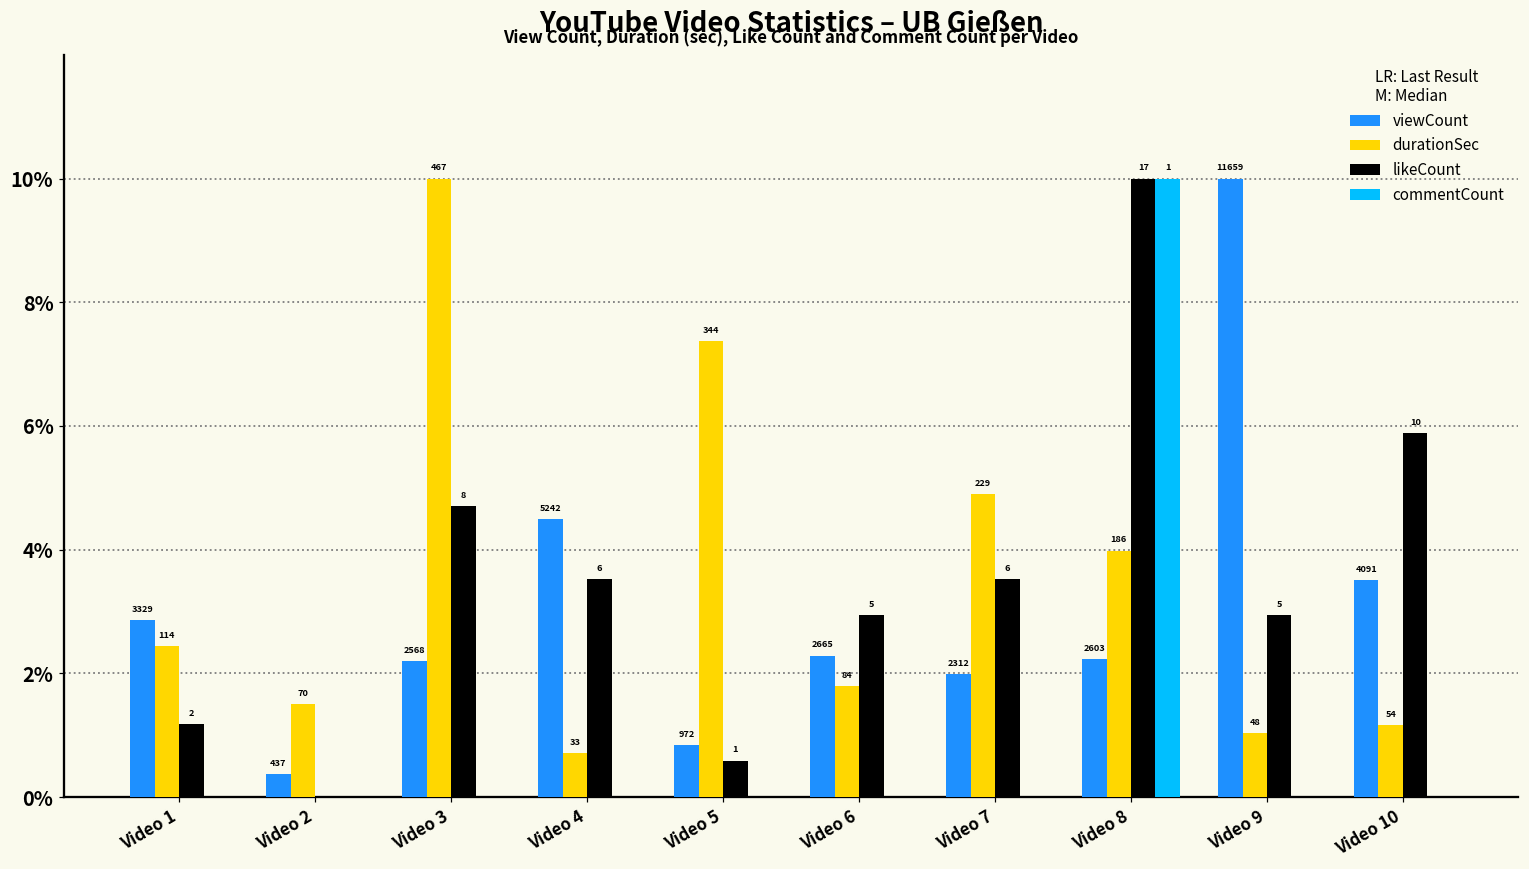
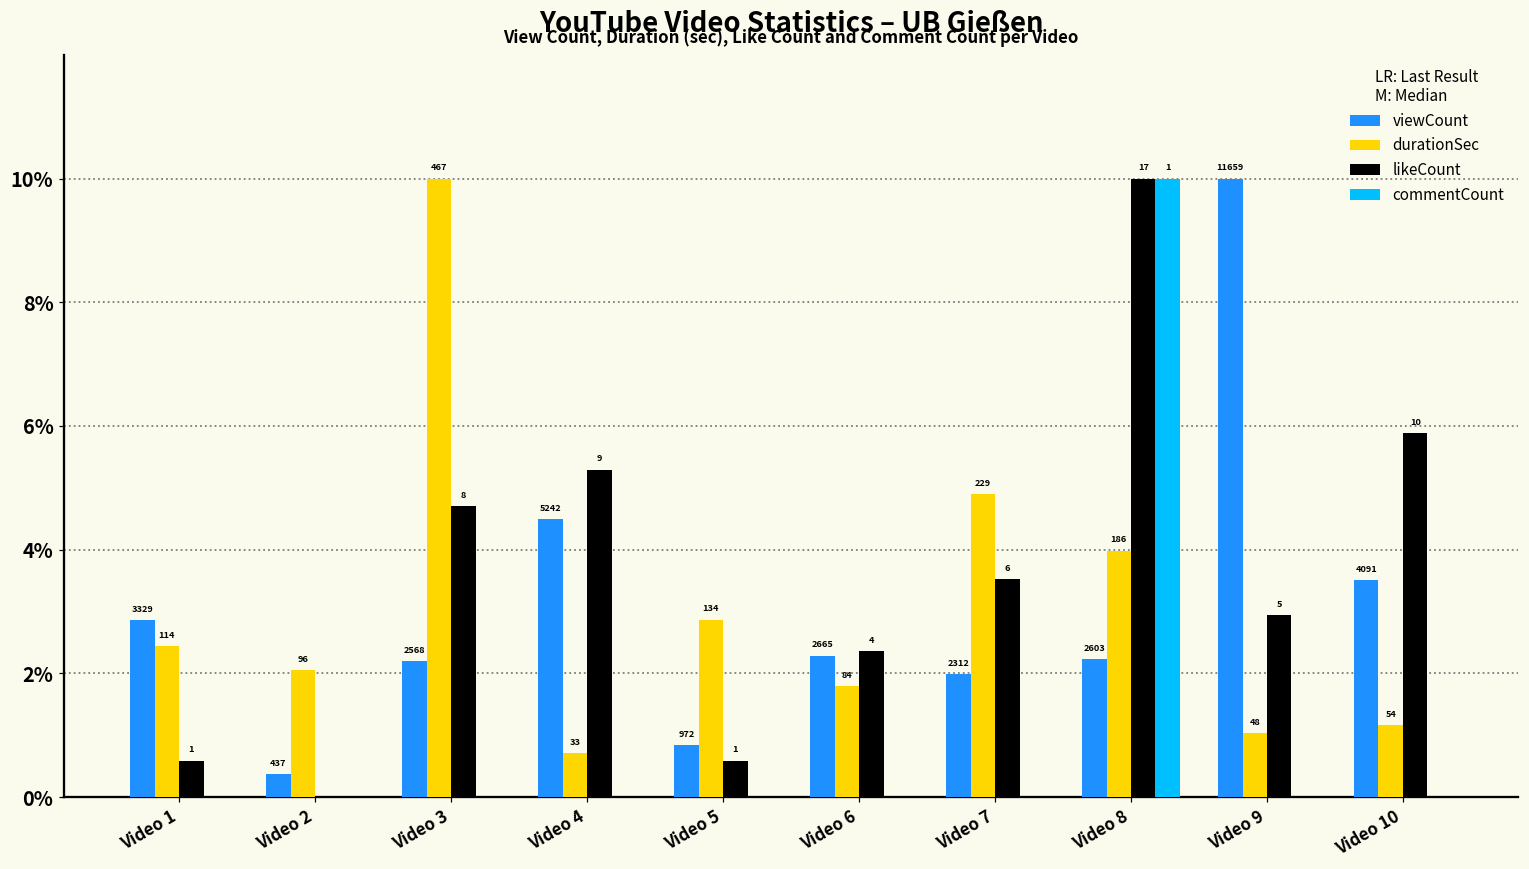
likeCount, Video 1: 2 -> 1
durationSec, Video 2: 70 -> 96
likeCount, Video 4: 6 -> 9
durationSec, Video 5: 344 -> 134
likeCount, Video 6: 5 -> 4
